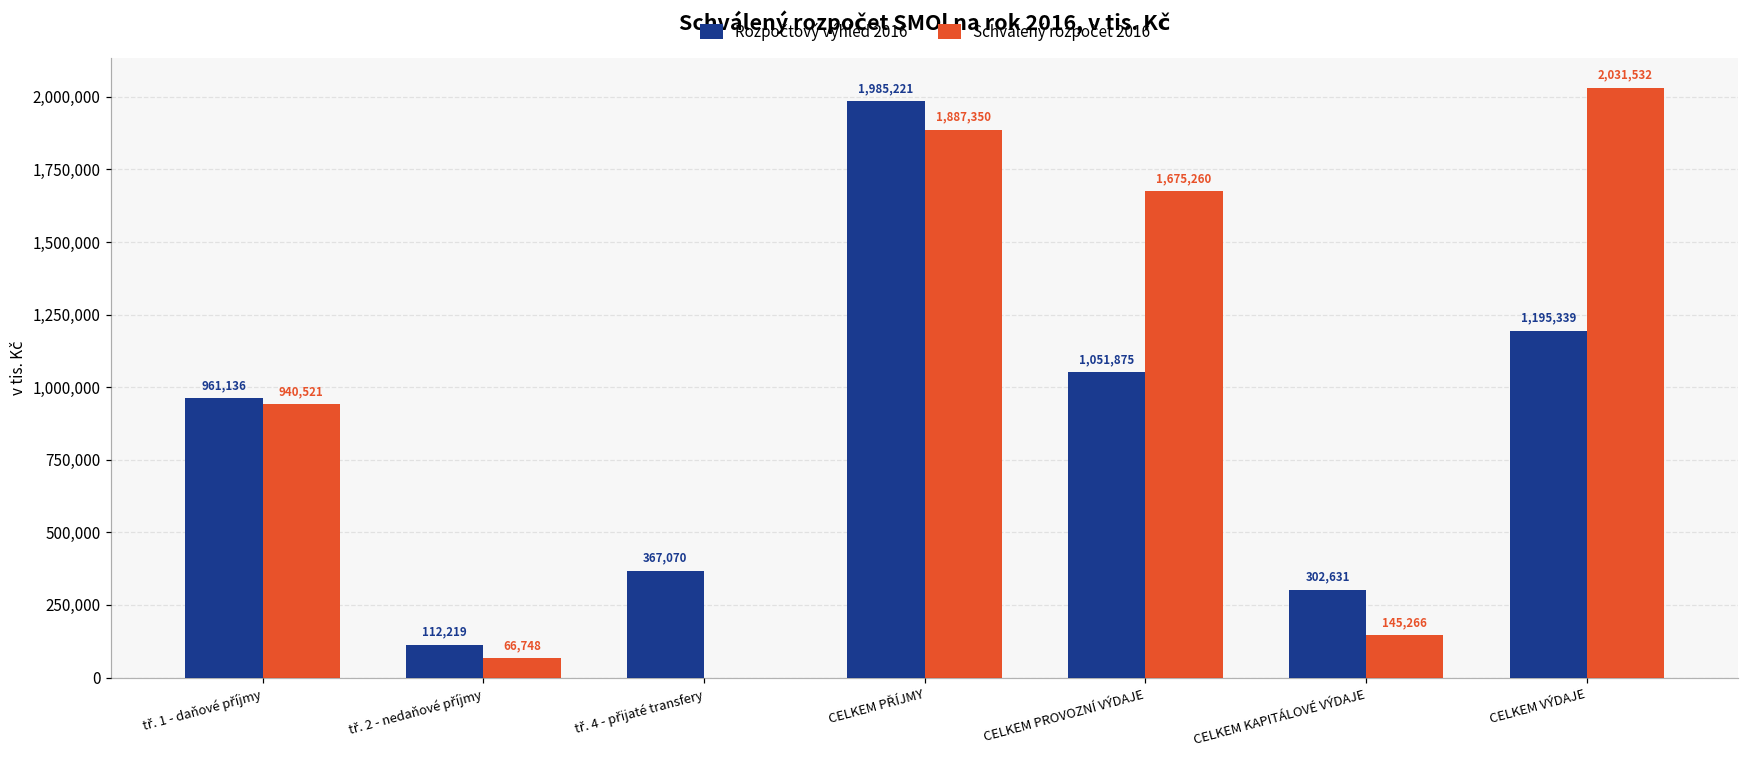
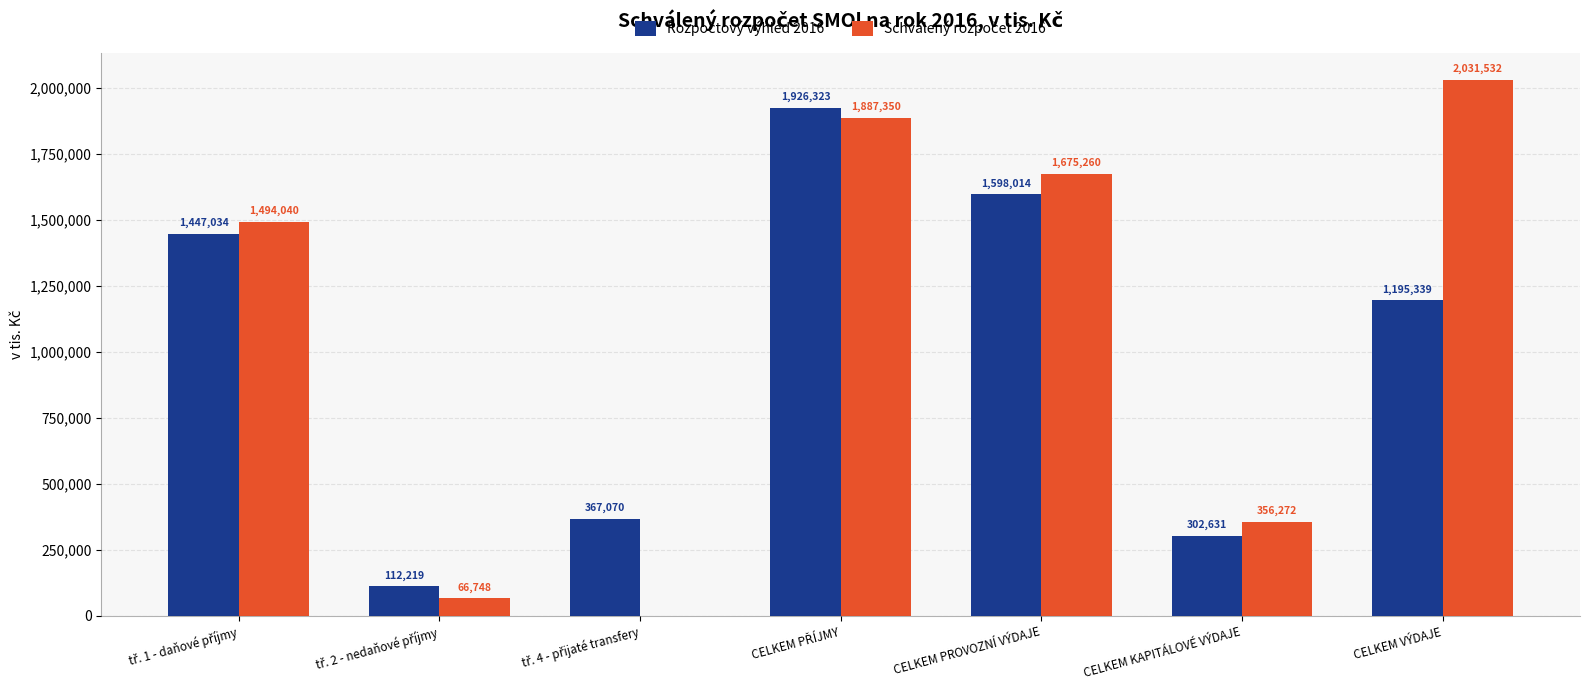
Rozpočtový výhled 2016, tř. 1 - daňové příjmy: 961,136 -> 1,447,034
Schválený rozpočet 2016, tř. 1 - daňové příjmy: 940,521 -> 1,494,040
Rozpočtový výhled 2016, CELKEM PŘÍJMY: 1,985,221 -> 1,926,323
Rozpočtový výhled 2016, CELKEM PROVOZNÍ VÝDAJE: 1,051,875 -> 1,598,014
Schválený rozpočet 2016, CELKEM KAPITÁLOVÉ VÝDAJE: 145,266 -> 356,272
